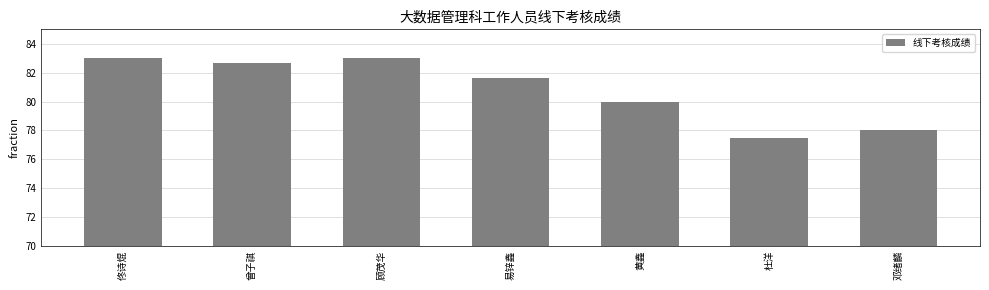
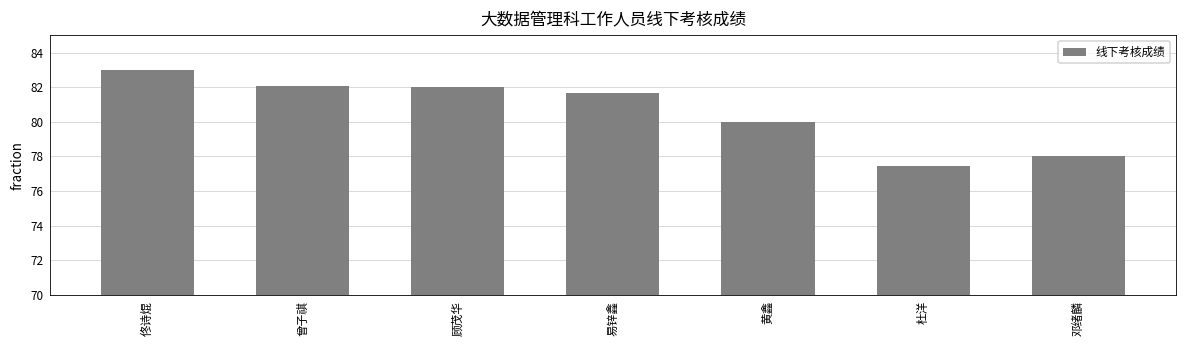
曾子祺: 82.7 -> 82.1
顾茂华: 83 -> 82
